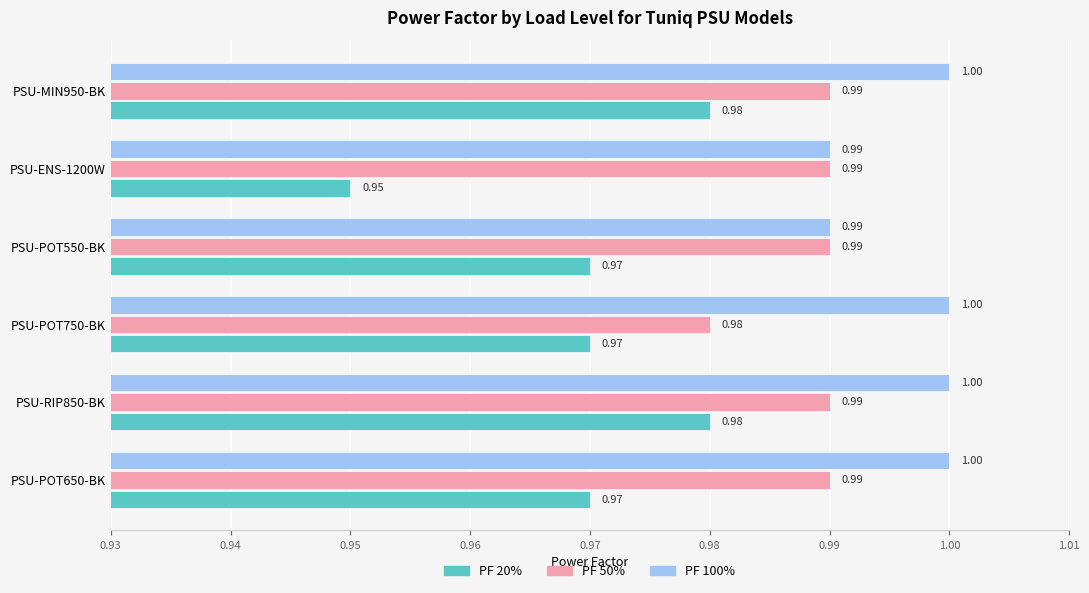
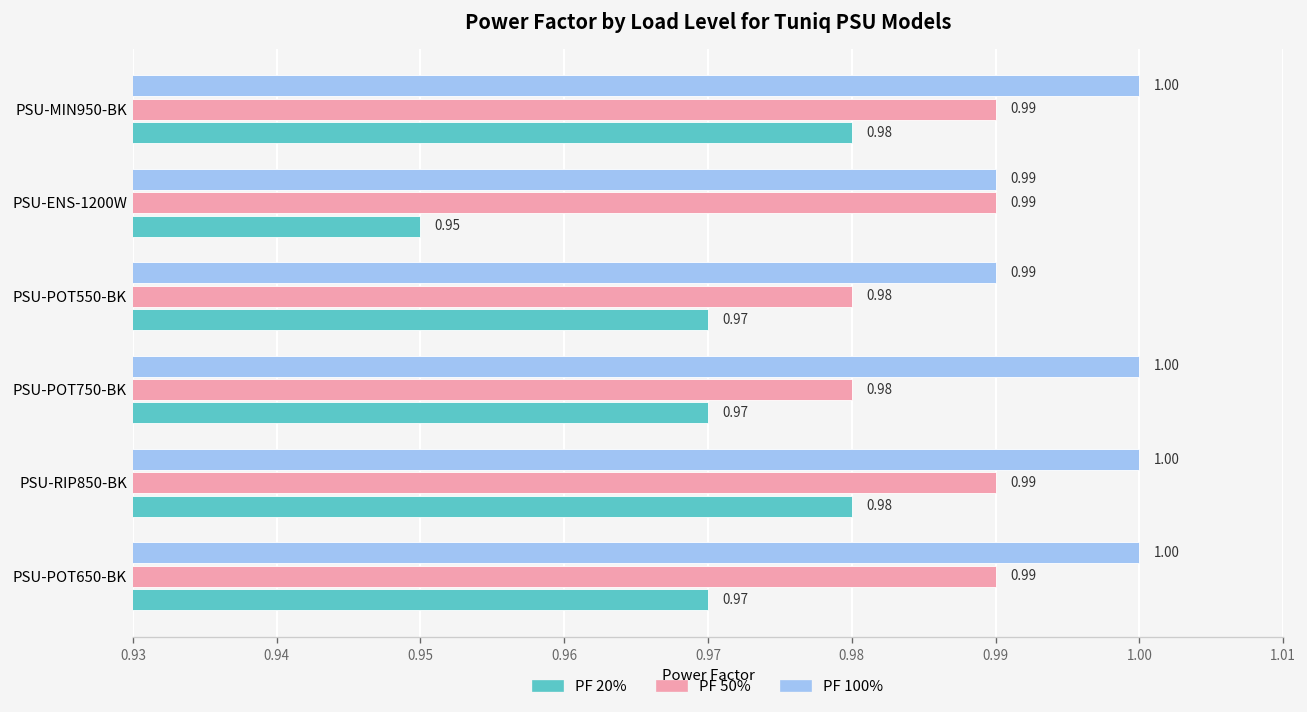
PF 50%, PSU-POT550-BK: 0.99 -> 0.98
